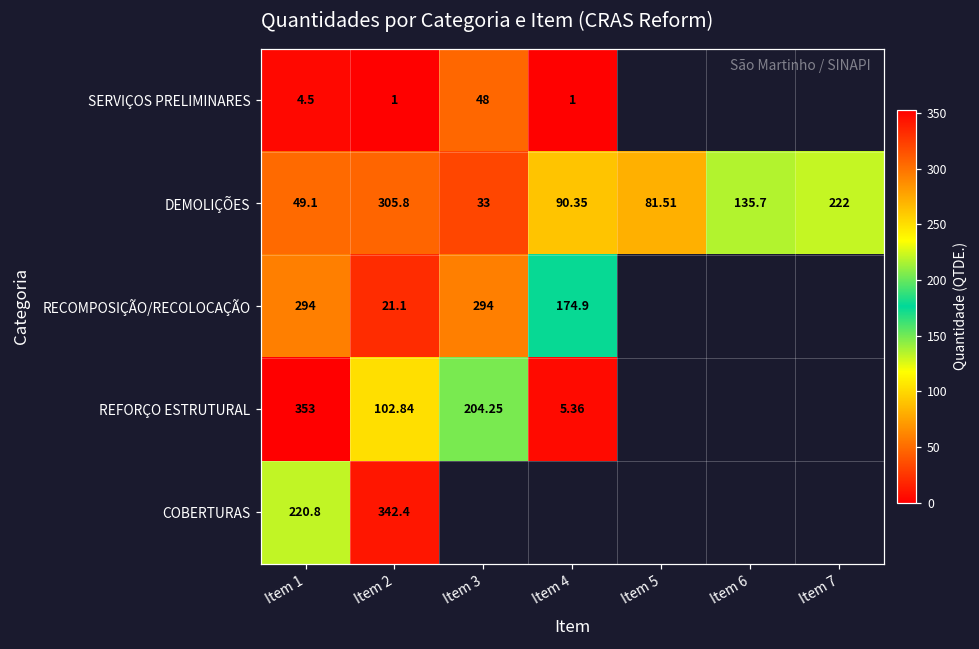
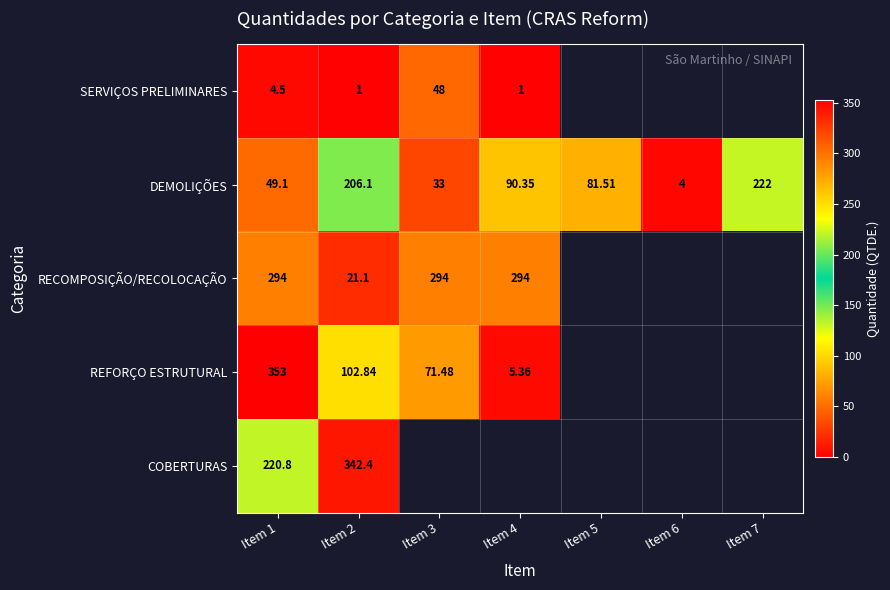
DEMOLIÇÕES, Item 2: 305.8 -> 206.1
DEMOLIÇÕES, Item 6: 135.7 -> 4
RECOMPOSIÇÃO/RECOLOCAÇÃO, Item 4: 174.9 -> 294
REFORÇO ESTRUTURAL, Item 3: 204.25 -> 71.48
